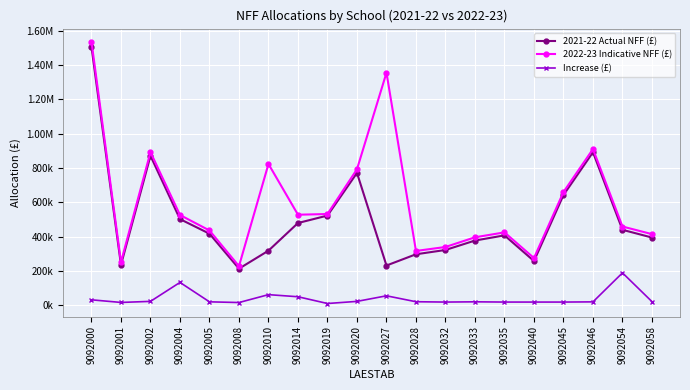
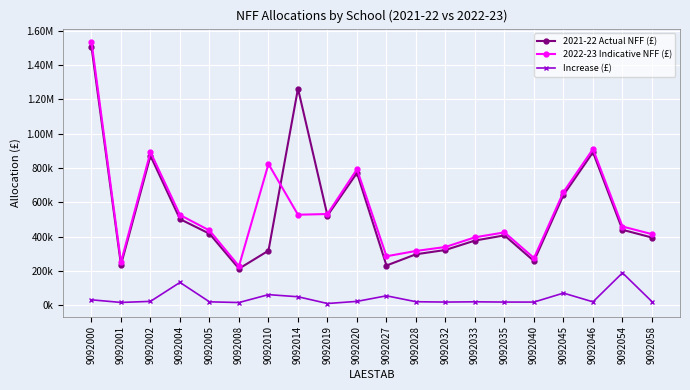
2021-22 Actual NFF (£), 9092014: 480000 -> 1260000
2022-23 Indicative NFF (£), 9092027: 1360000 -> 280000
Increase (£), 9092045: 20000 -> 70000
